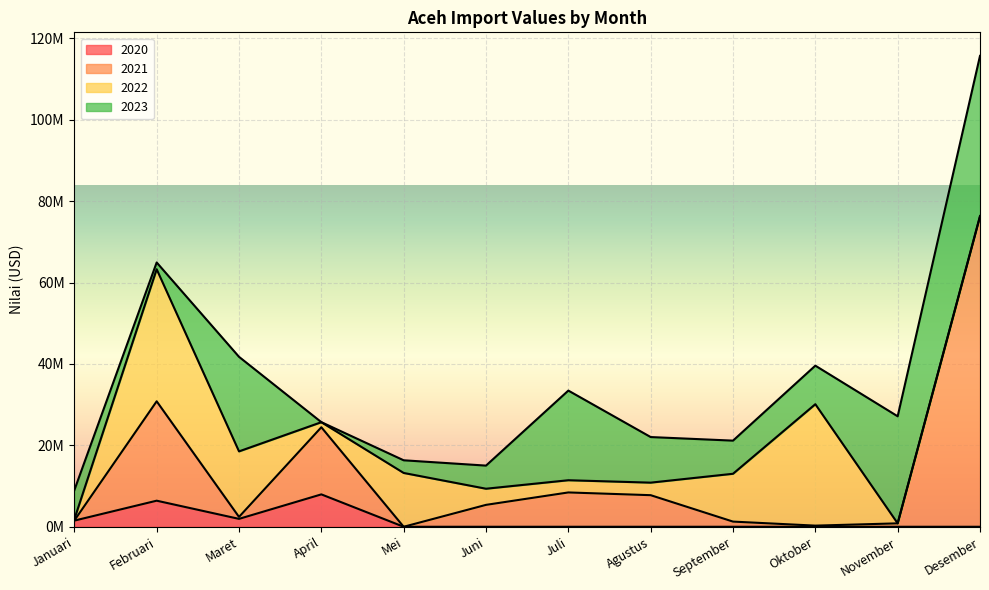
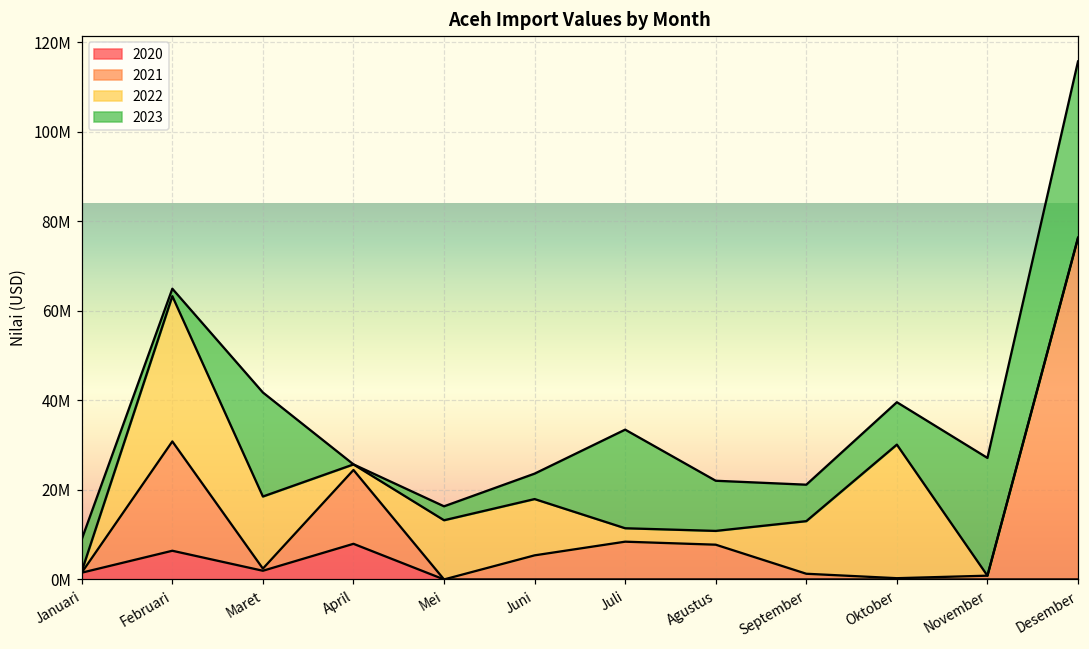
2022, Juni: 4000000 -> 13000000
